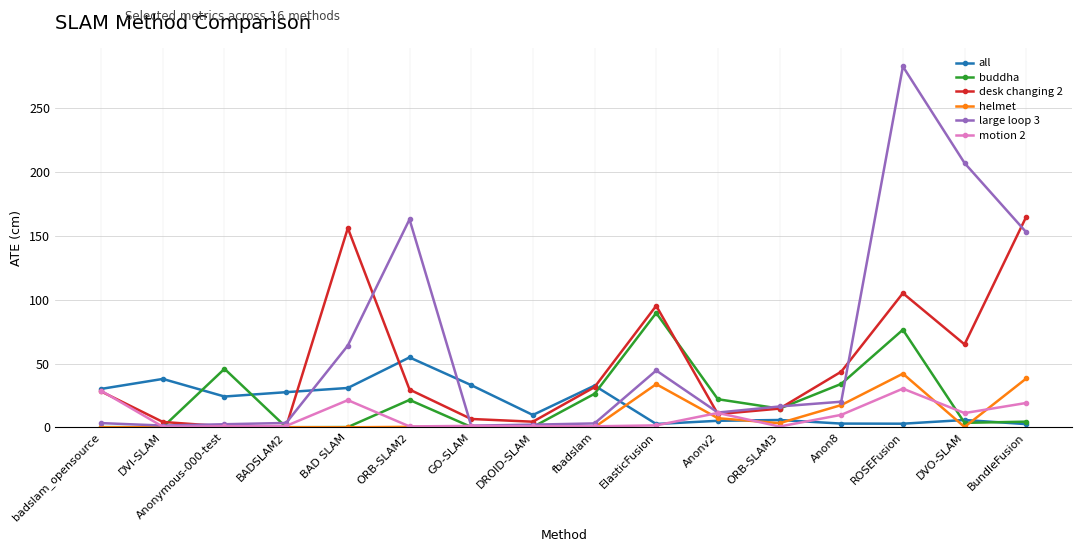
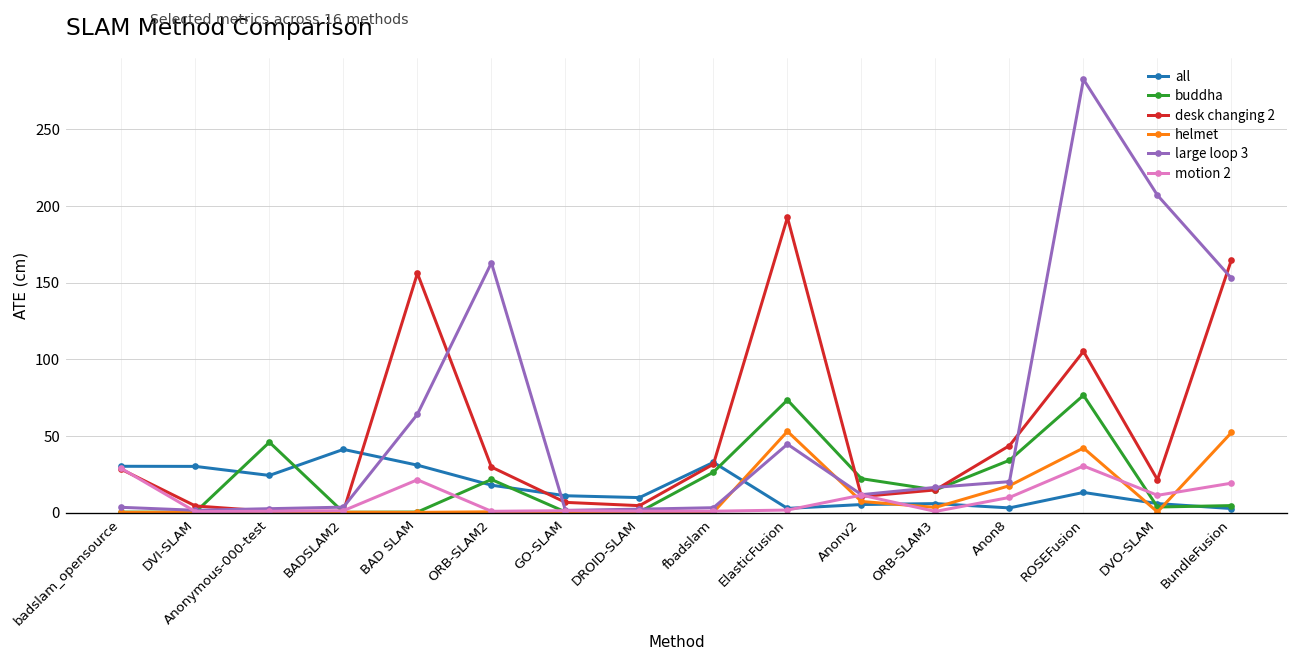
all, DVI-SLAM: 38 -> 30
all, BADSLAM2: 28 -> 41
all, ORB-SLAM2: 55 -> 18
all, GO-SLAM: 33 -> 11
buddha, ElasticFusion: 90 -> 73
desk changing 2, ElasticFusion: 95 -> 192
helmet, ElasticFusion: 34 -> 53
all, ROSEFusion: 3 -> 13
desk changing 2, DVO-SLAM: 65 -> 21
helmet, BundleFusion: 38 -> 52
